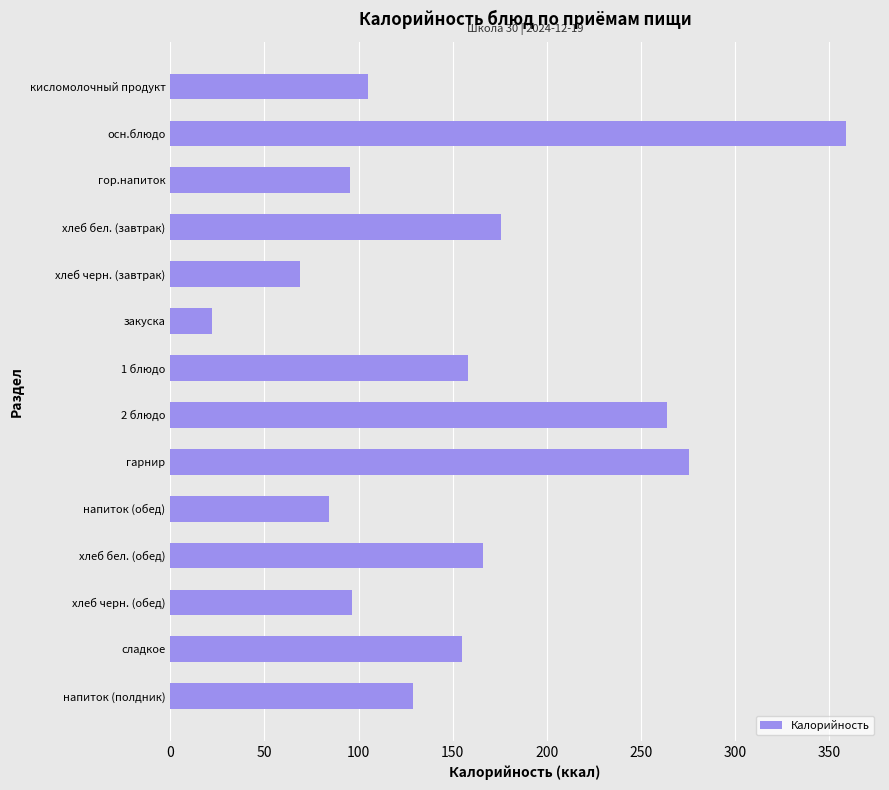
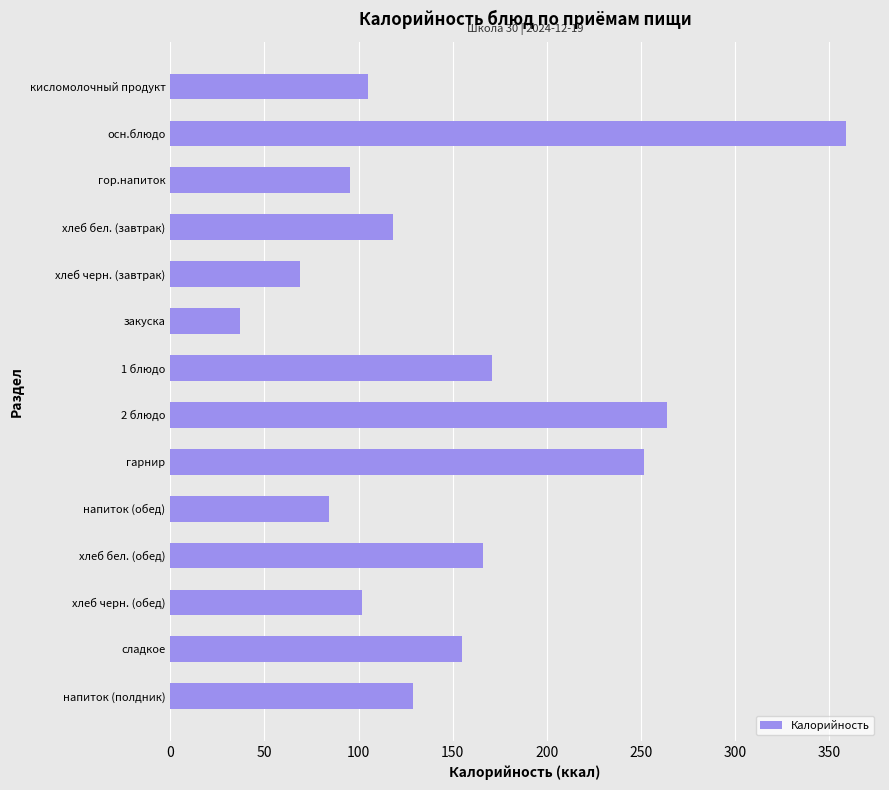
хлеб бел. (завтрак): 176 -> 118
закуска: 22 -> 37
1 блюдо: 158 -> 171
гарнир: 275 -> 252
хлеб черн. (обед): 97 -> 102
